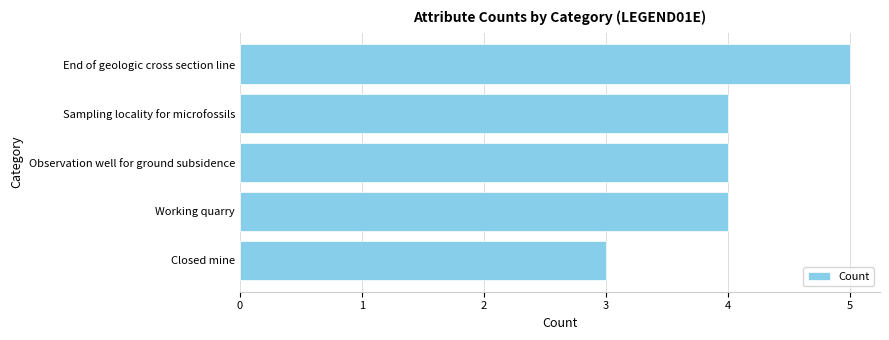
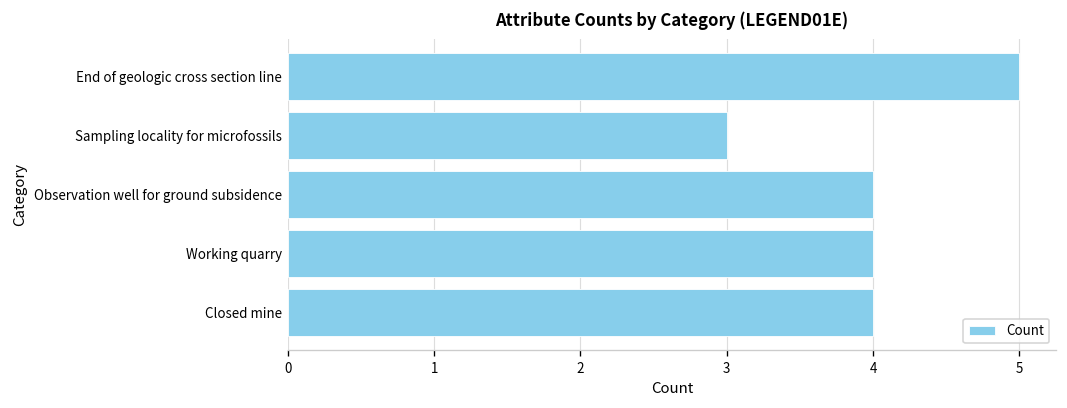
Sampling locality for microfossils: 4 -> 3
Closed mine: 3 -> 4
